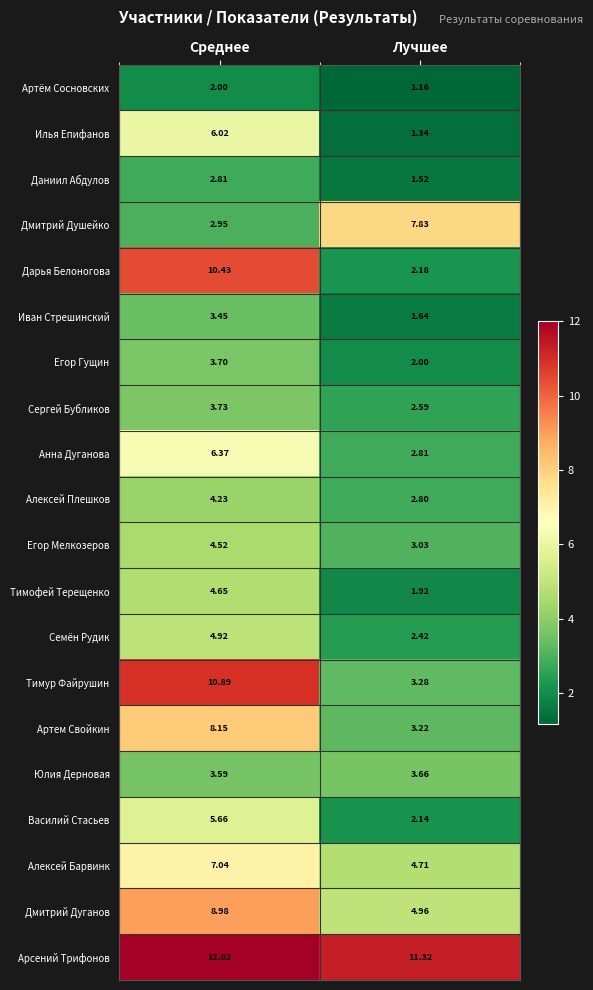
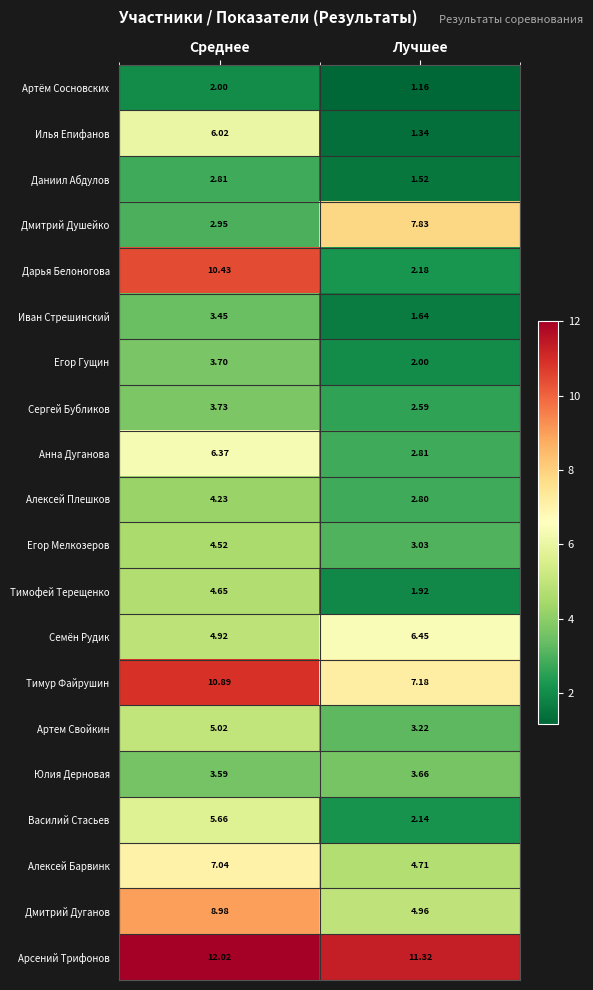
Семён Рудик, Лучшее: 2.42 -> 6.45
Тимур Файрушин, Лучшее: 3.28 -> 7.18
Артем Свойкин, Среднее: 8.15 -> 5.02
